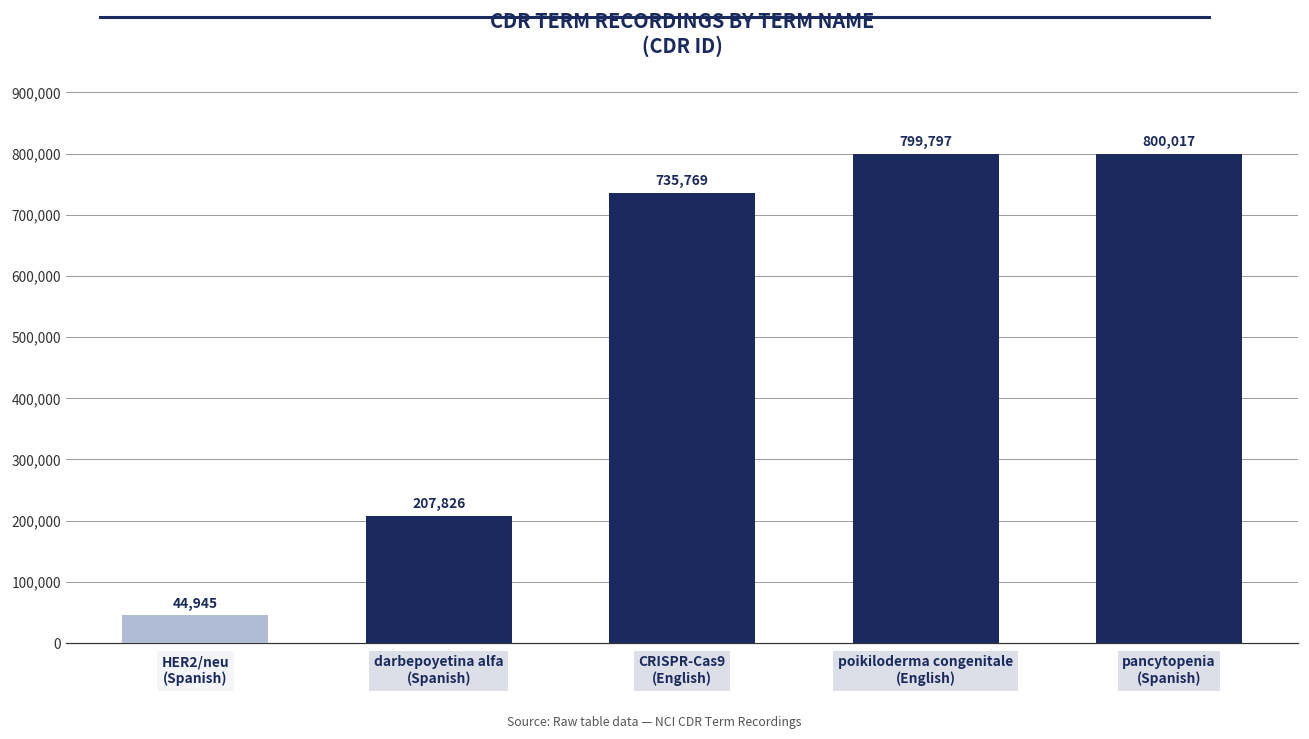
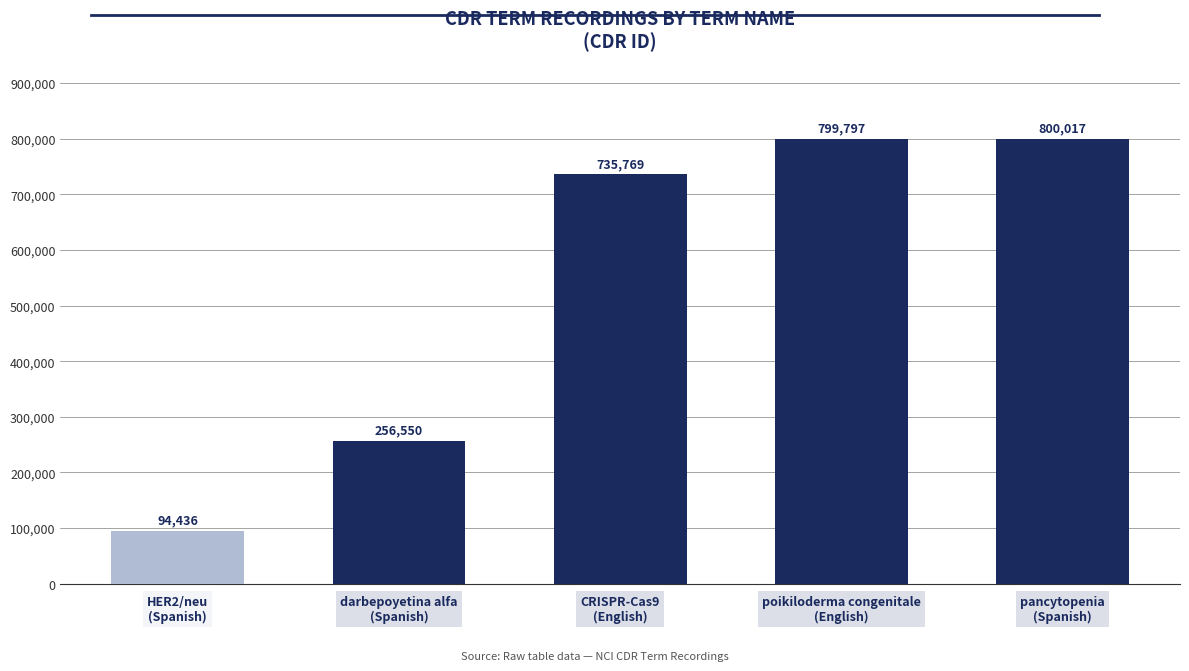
HER2/neu (Spanish): 44,945 -> 94,436
darbepoyetina alfa (Spanish): 207,826 -> 256,550
